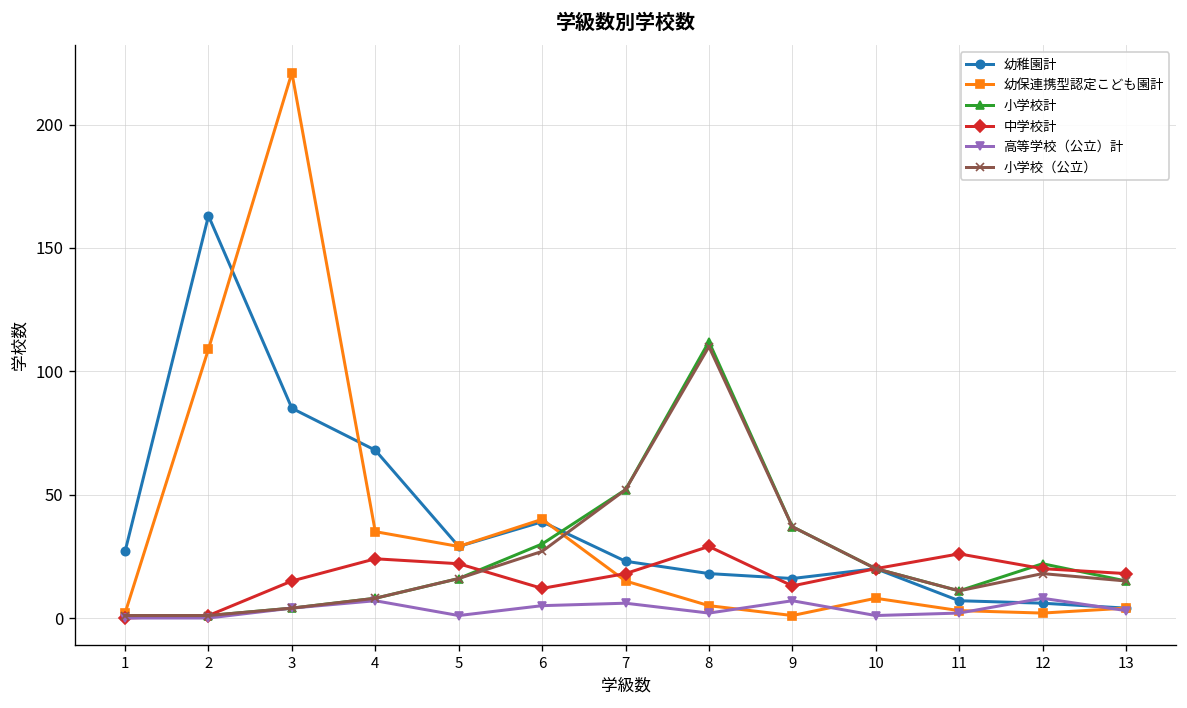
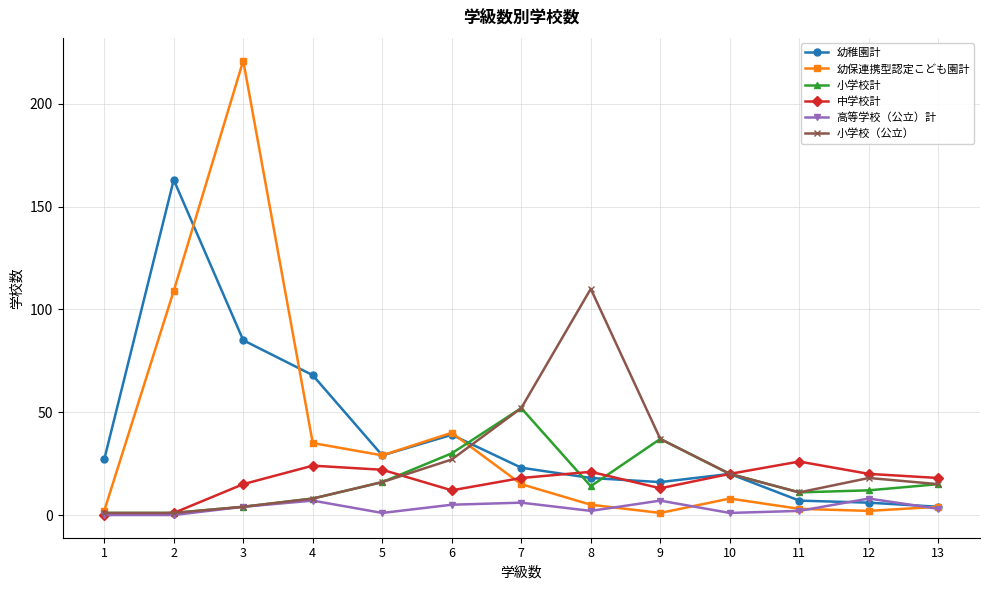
小学校計, 8: 112 -> 14
中学校計, 8: 29 -> 21
小学校計, 12: 22 -> 12
